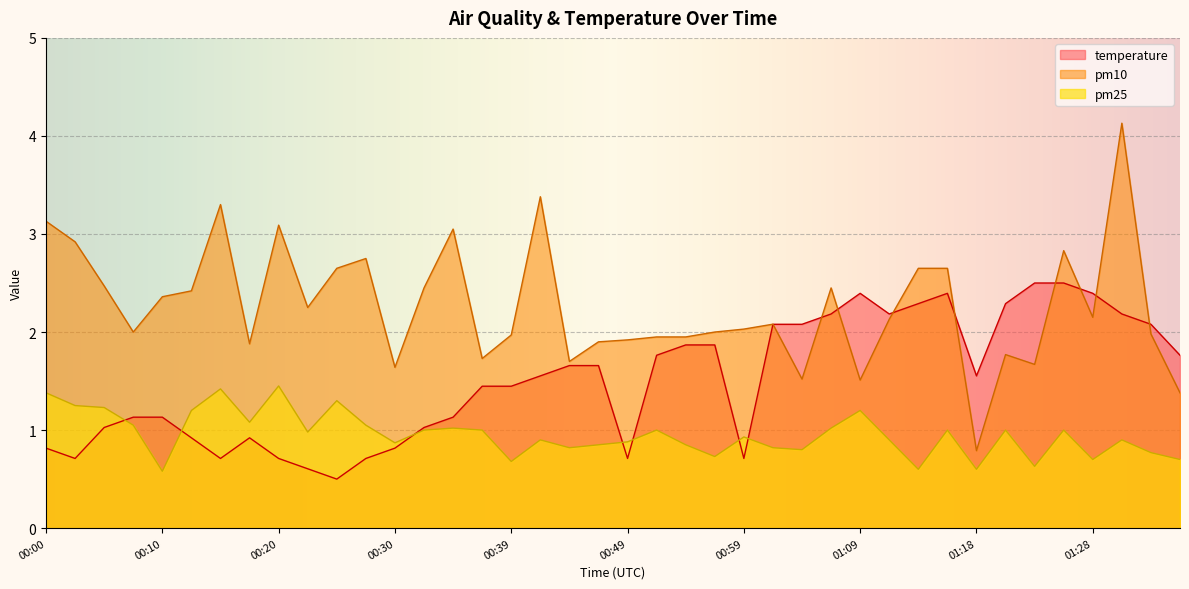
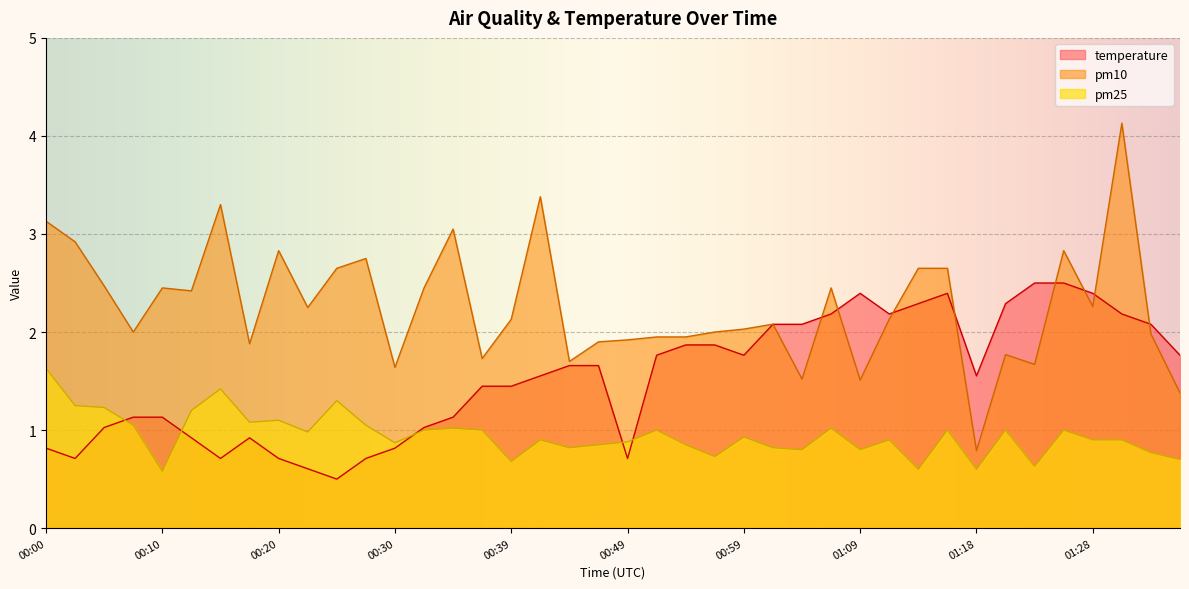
pm25, 00:00: 1.4 -> 1.6
pm10, 00:10: 2.4 -> 2.5
pm10, 00:20: 3.1 -> 2.8
pm25, 00:20: 1.5 -> 1.1
pm10, 00:39: 2.0 -> 2.1
temperature, 00:59: 0.7 -> 1.8
pm25, 01:09: 1.2 -> 0.8
pm10, 01:28: 2.2 -> 2.3
pm25, 01:28: 0.7 -> 0.9
